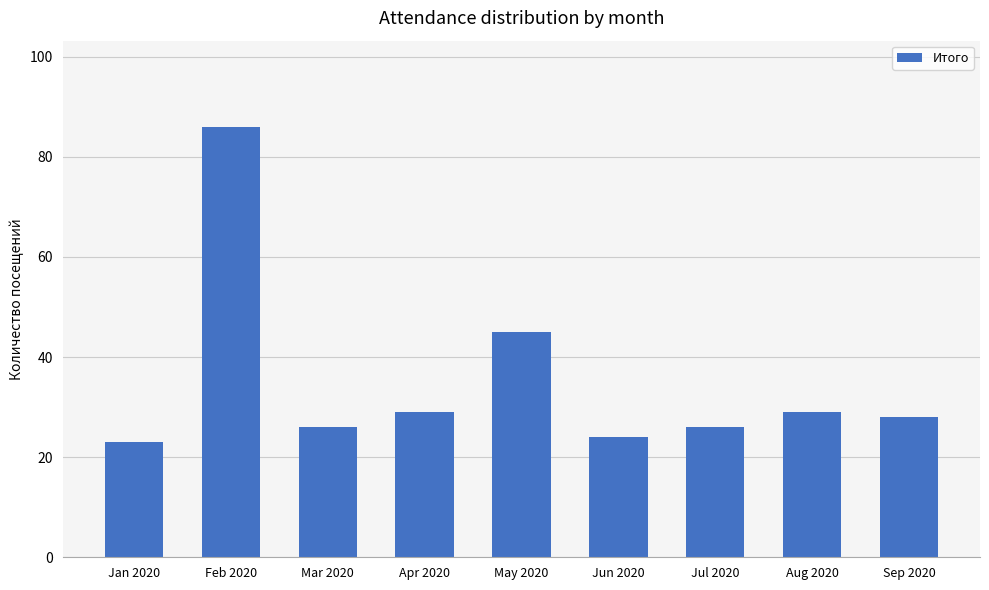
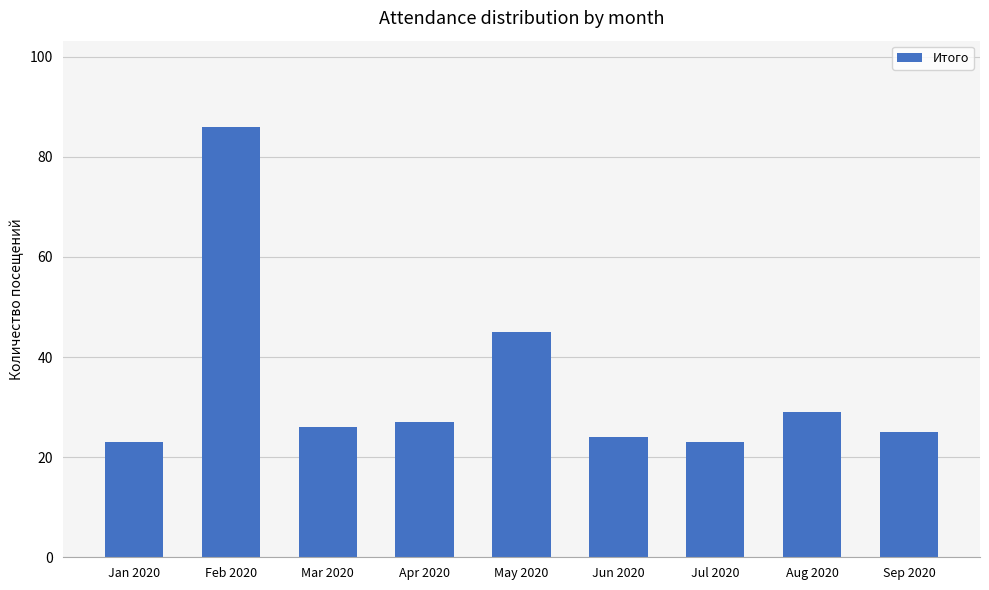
Apr 2020: 29 -> 27
Jul 2020: 26 -> 23
Sep 2020: 28 -> 25
